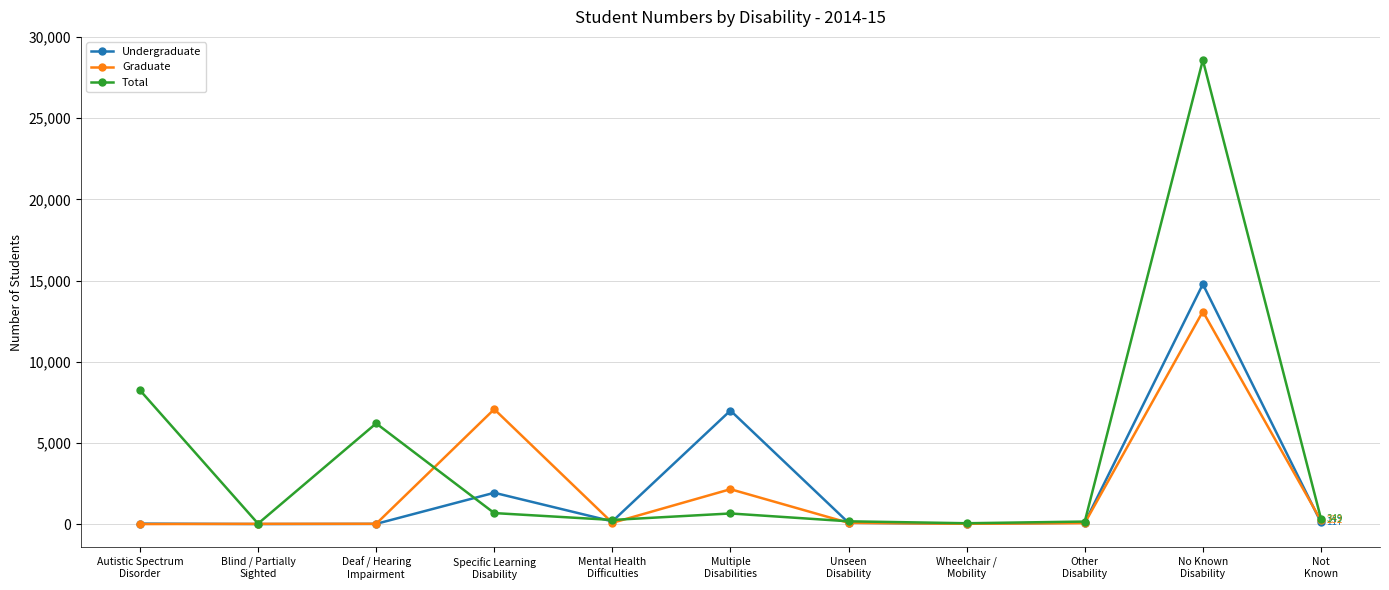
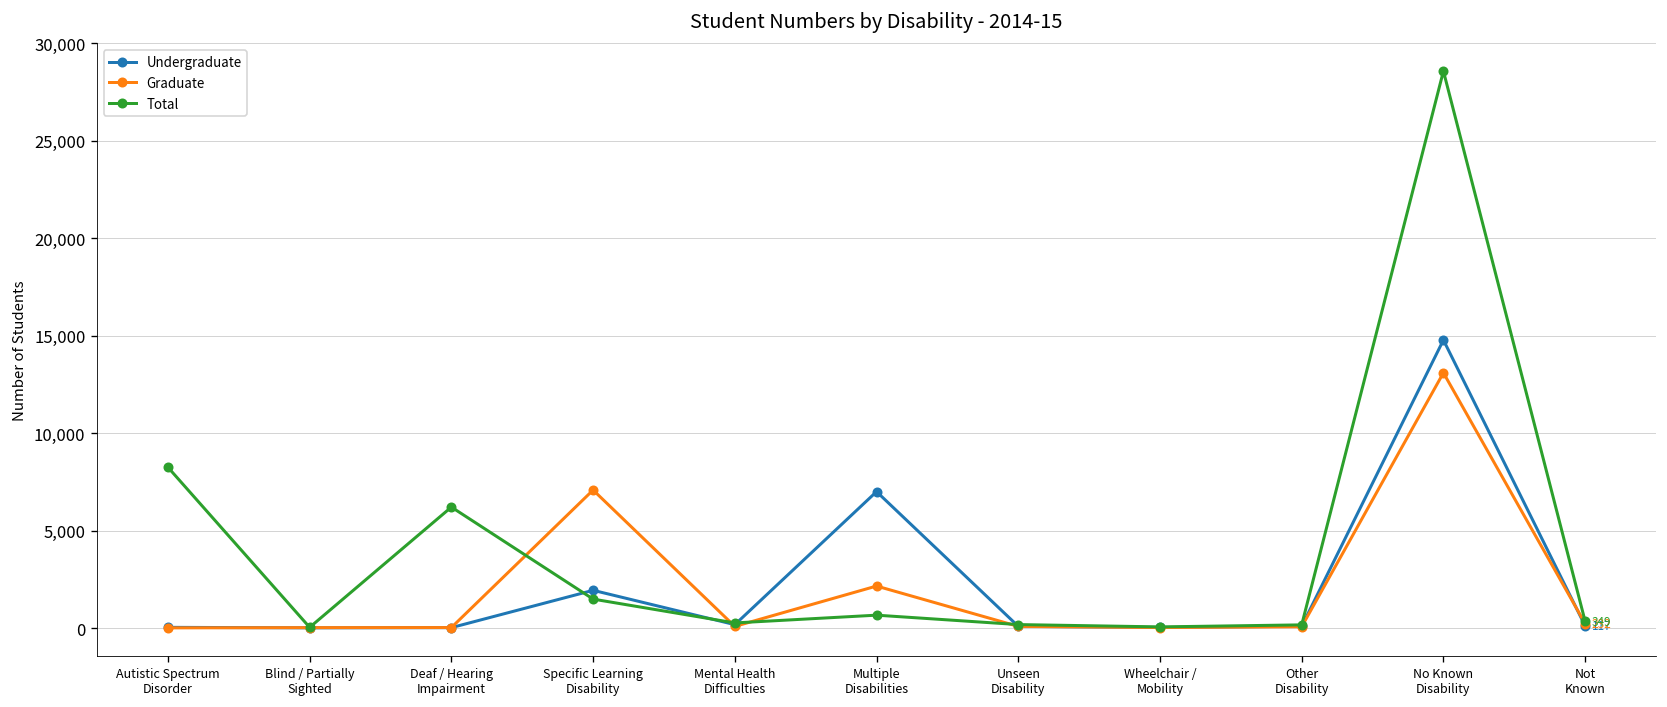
Total, Specific Learning Disability: 700 -> 1,500
